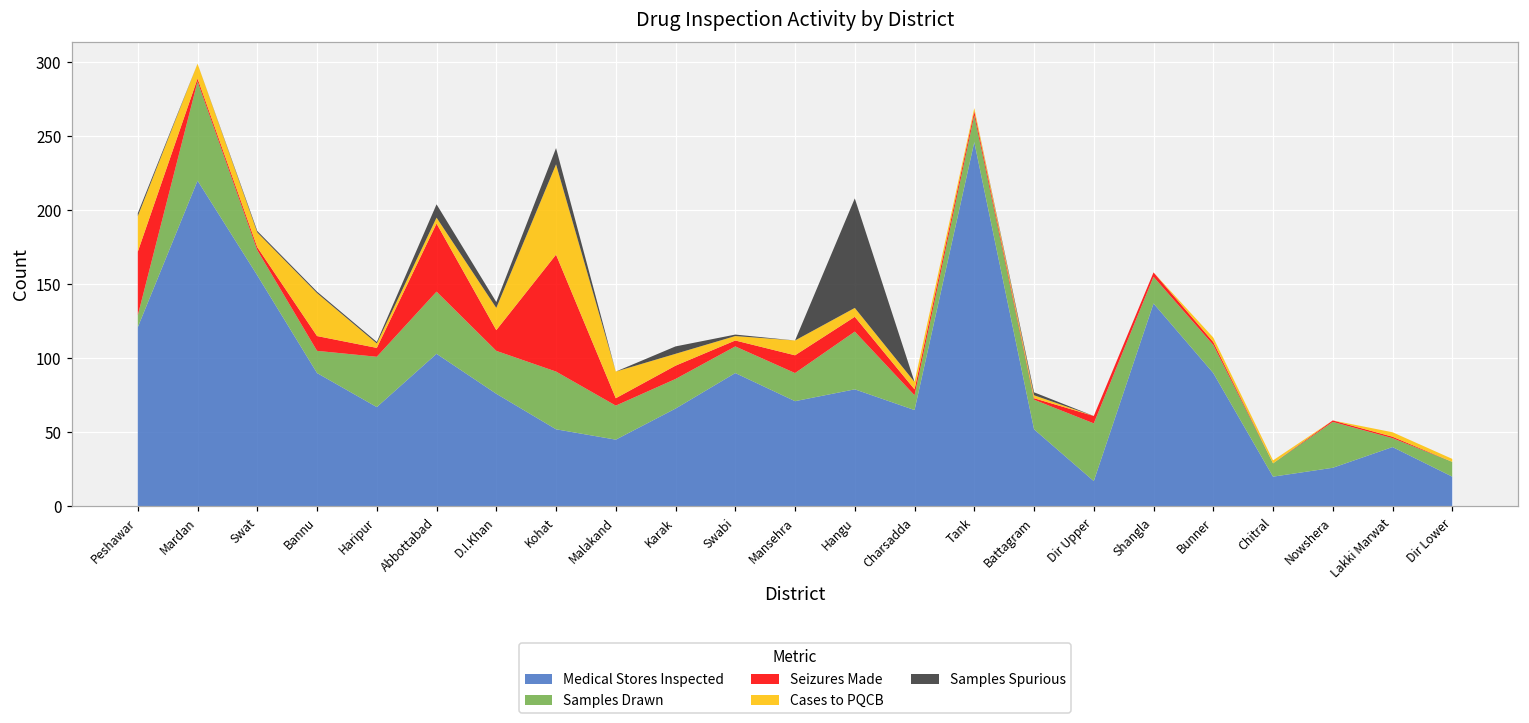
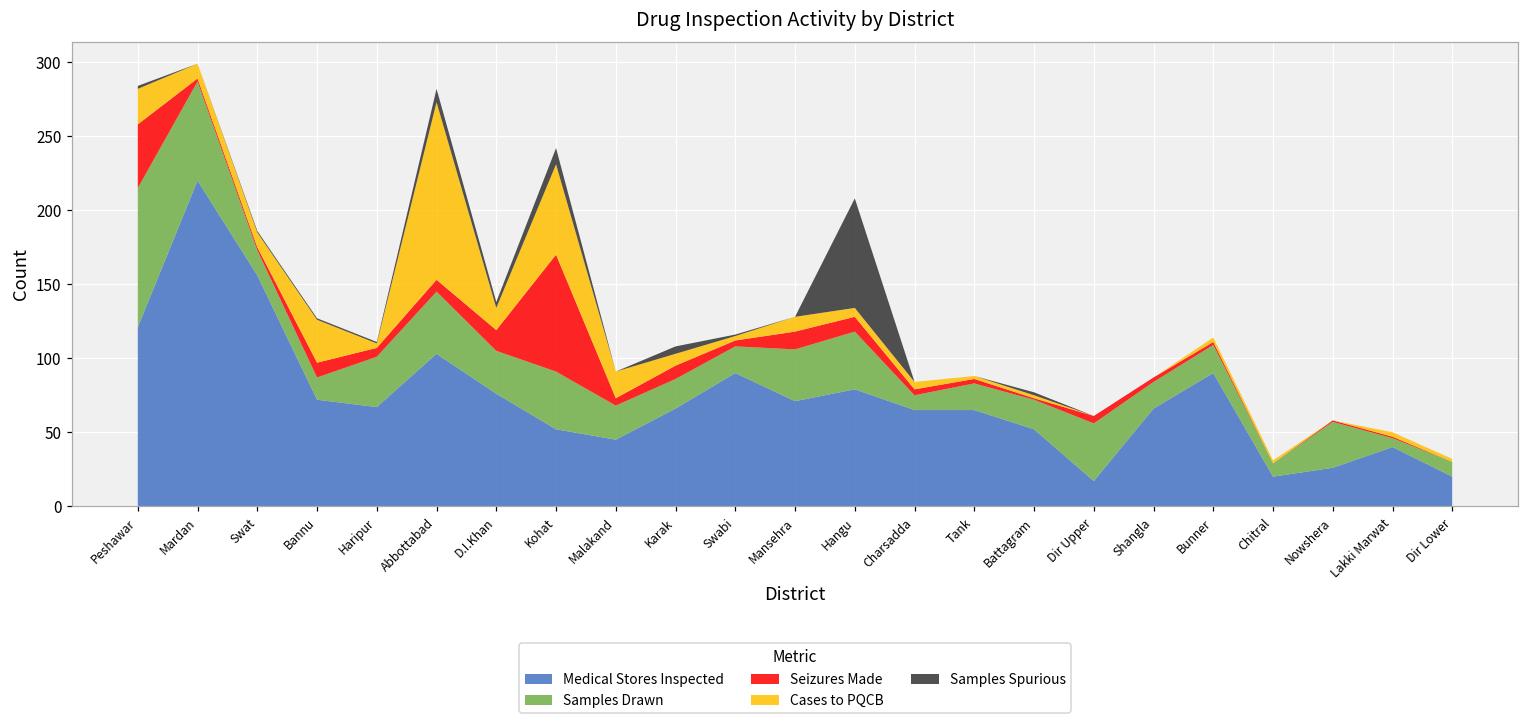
Samples Drawn, Peshawar: 8 -> 94
Medical Stores Inspected, Bannu: 90 -> 72
Seizures Made, Abbottabad: 46 -> 8
Cases to PQCB, Abbottabad: 4 -> 120
Samples Drawn, Mansehra: 19 -> 35
Medical Stores Inspected, Tank: 246 -> 65
Medical Stores Inspected, Shangla: 137 -> 66
